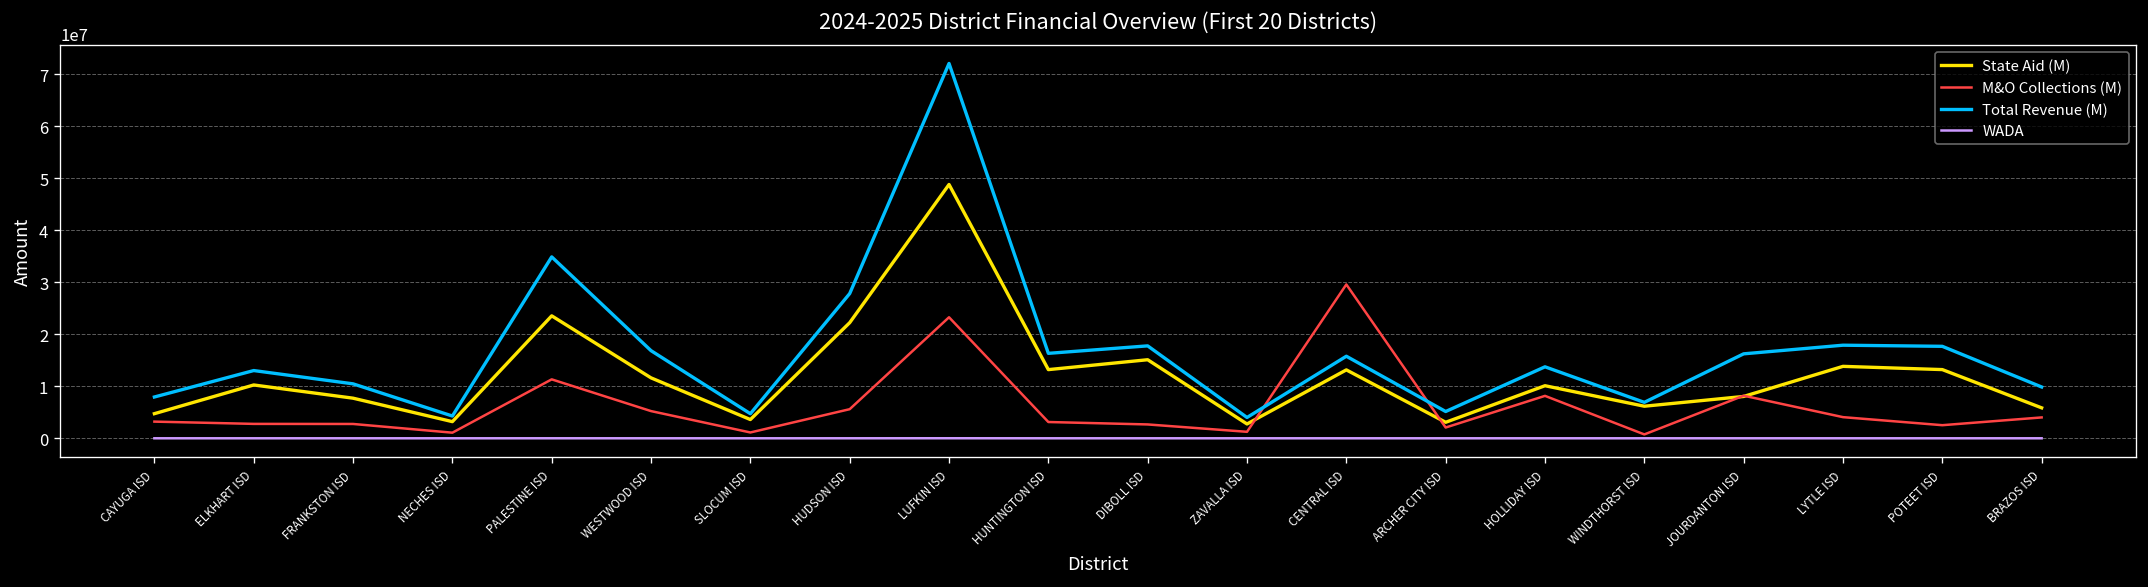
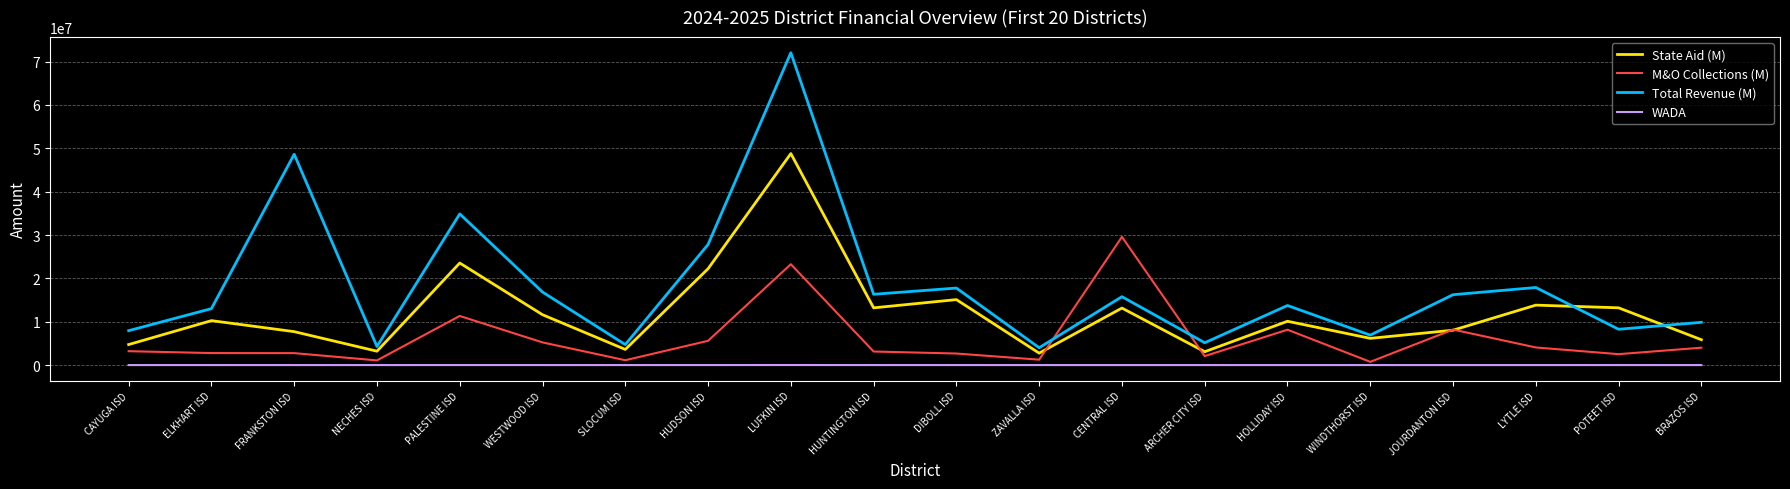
Total Revenue (M), FRANKSTON ISD: 10000000 -> 49000000
Total Revenue (M), POTEET ISD: 18000000 -> 8000000
